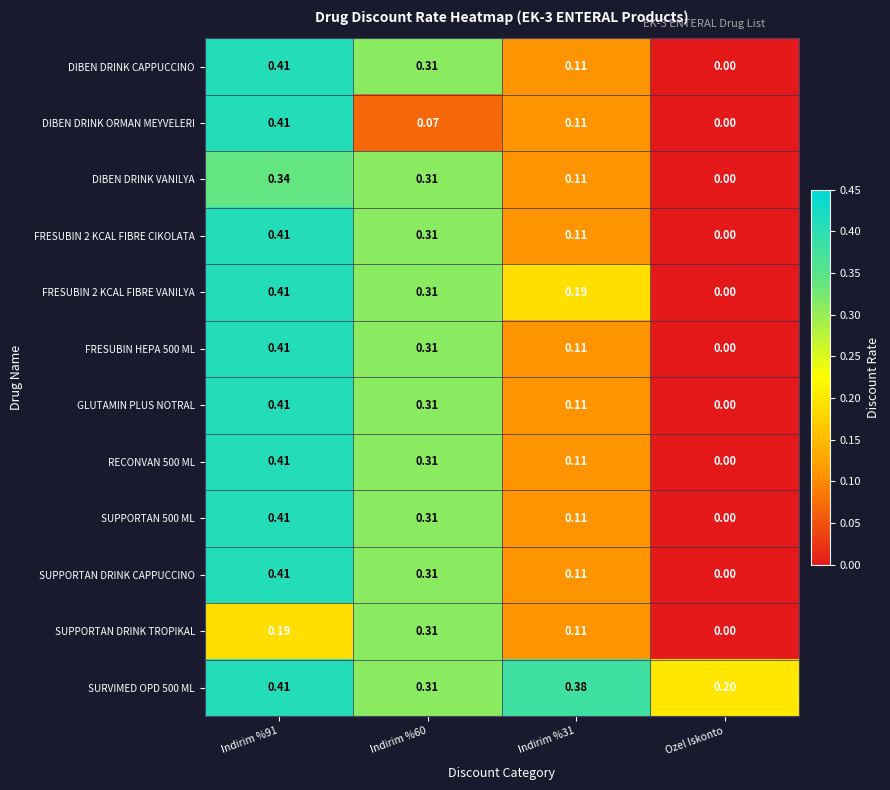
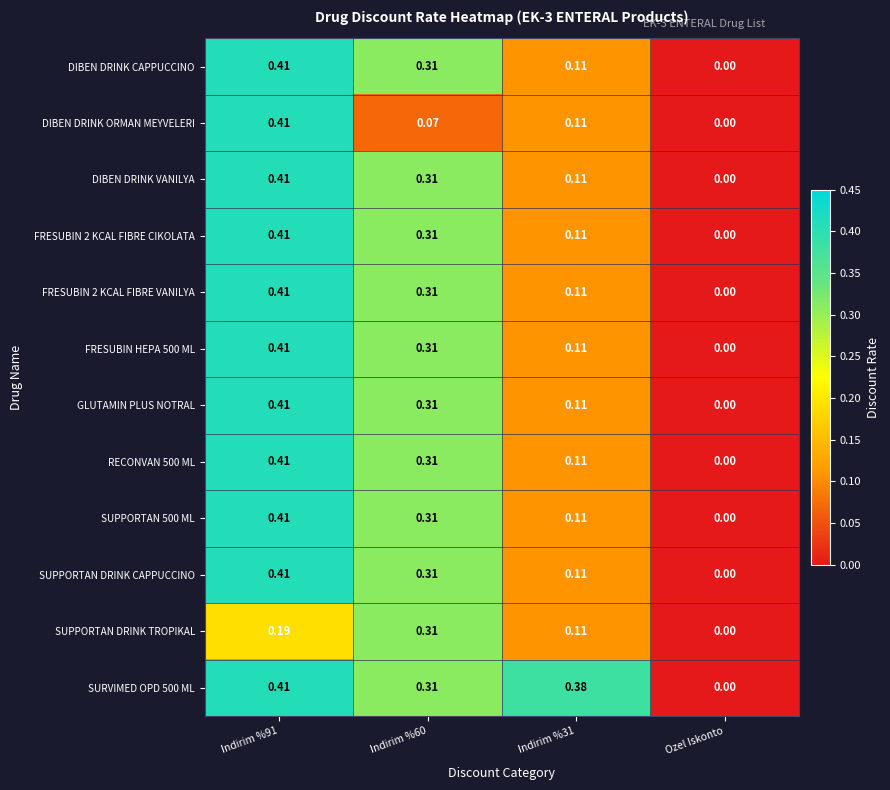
DIBEN DRINK VANILYA, Indirim %91: 0.34 -> 0.41
FRESUBIN 2 KCAL FIBRE VANILYA, Indirim %31: 0.19 -> 0.11
SURVIMED OPD 500 ML, Ozel Iskonto: 0.20 -> 0.00
